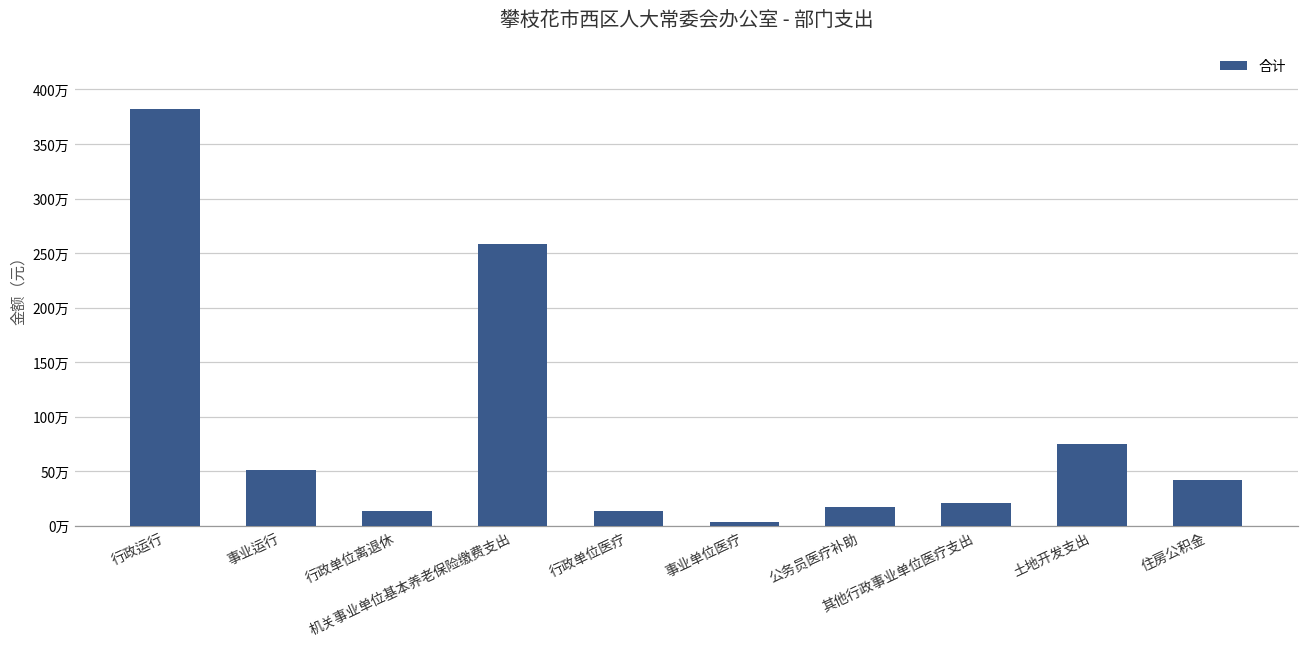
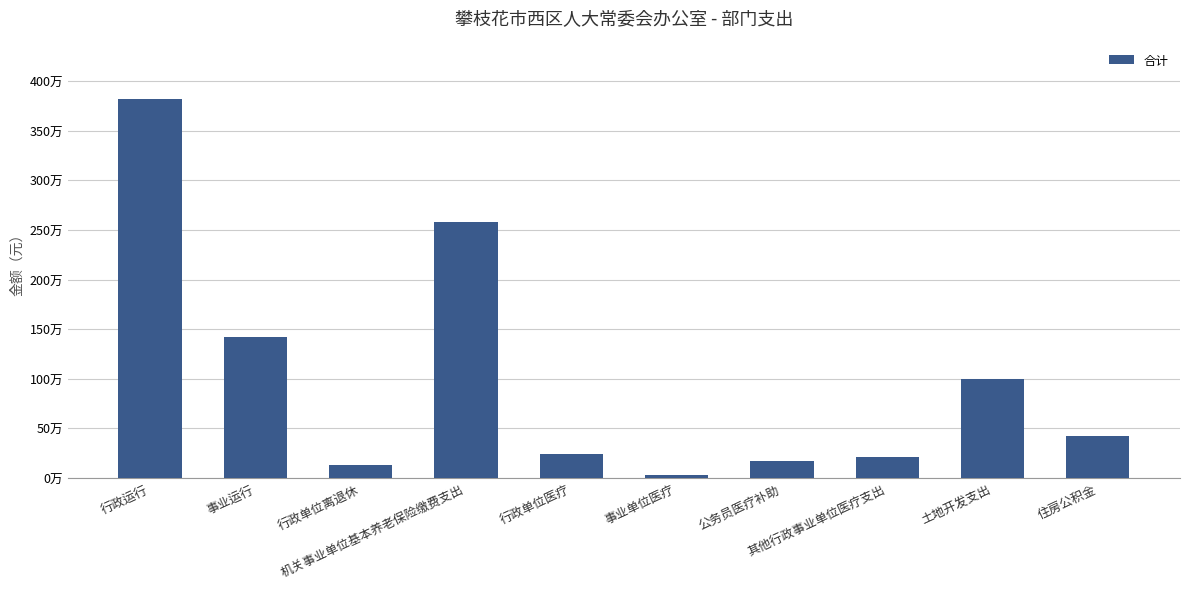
事业运行: 50万 -> 140万
行政单位医疗: 10万 -> 20万
土地开发支出: 80万 -> 100万
